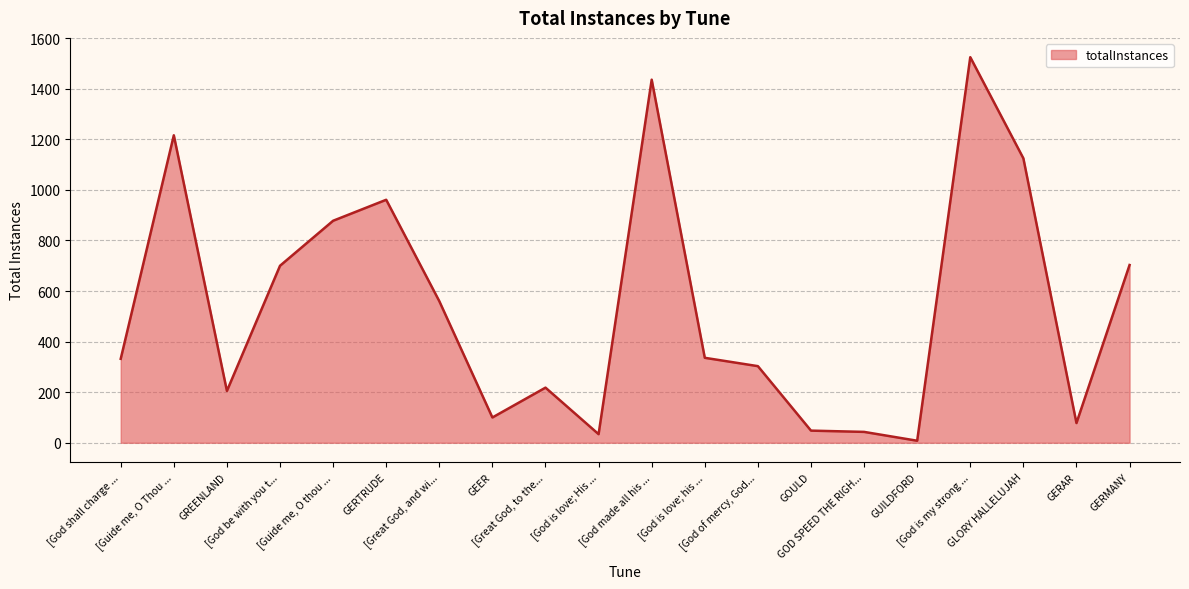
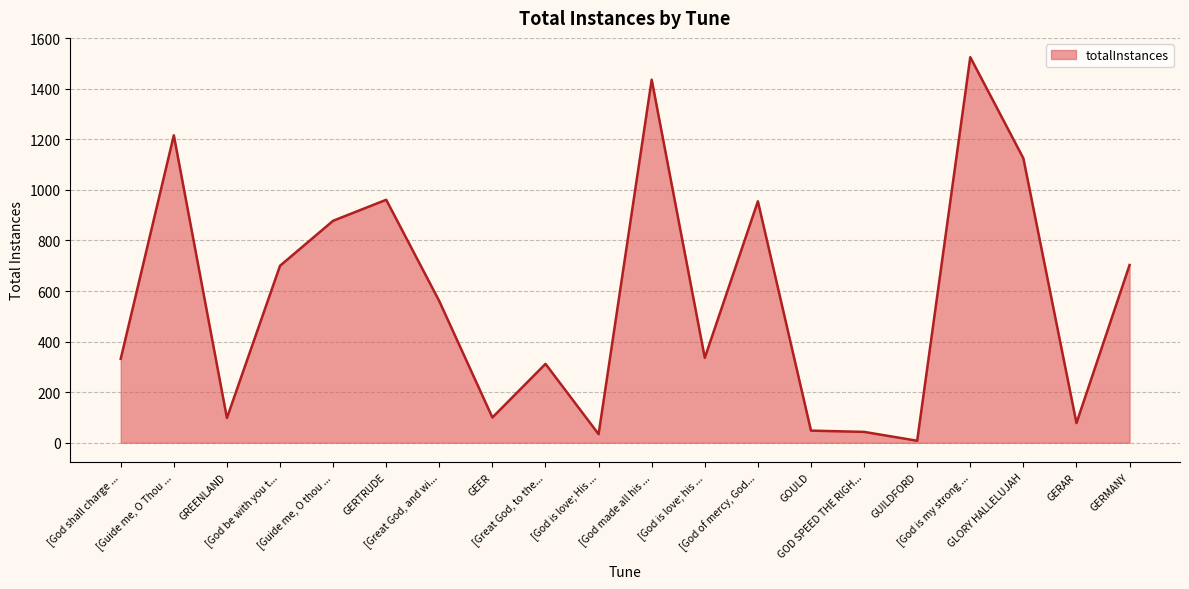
GREENLAND: 210 -> 100
[Great God, to the...: 220 -> 310
[God of mercy, God...: 300 -> 960
